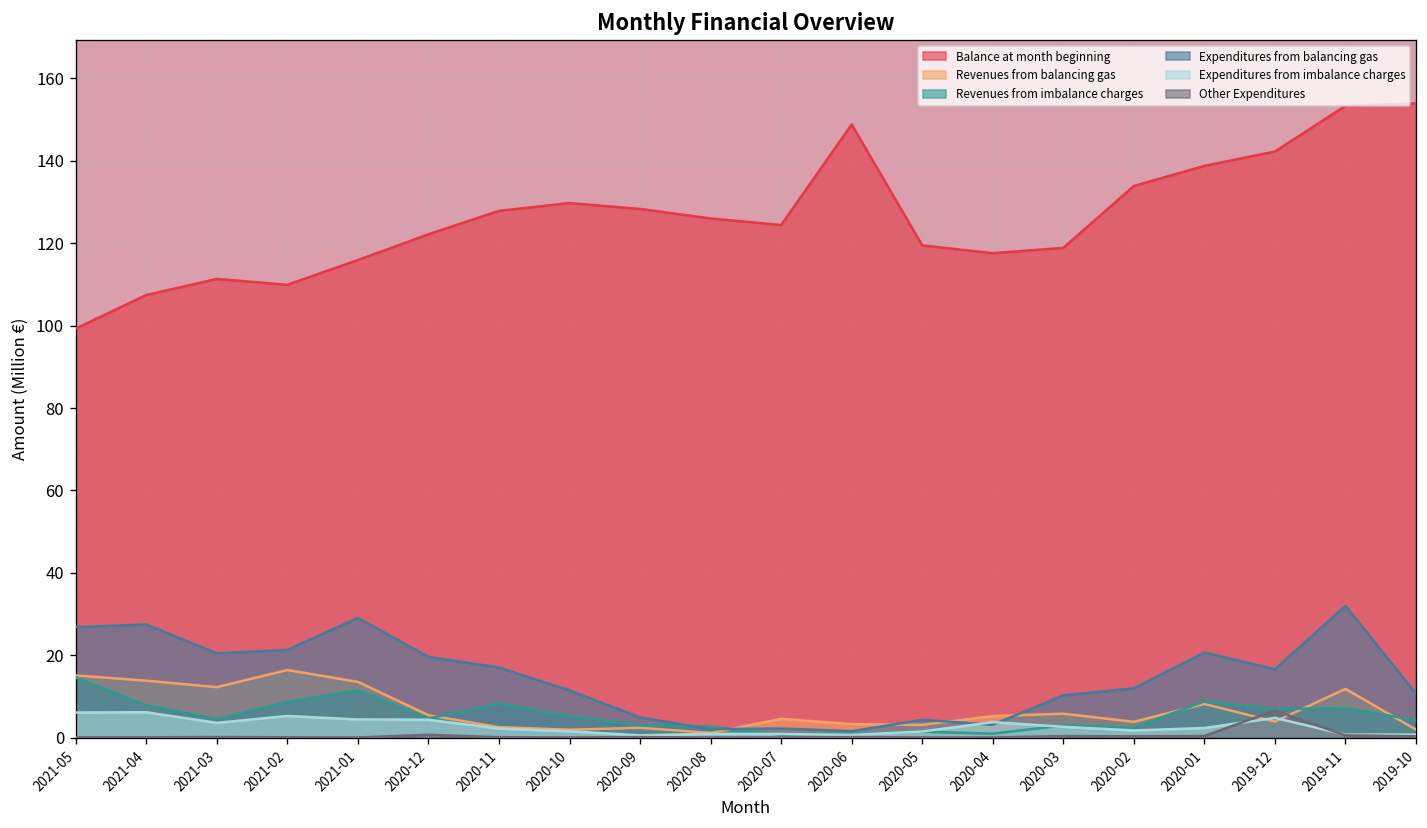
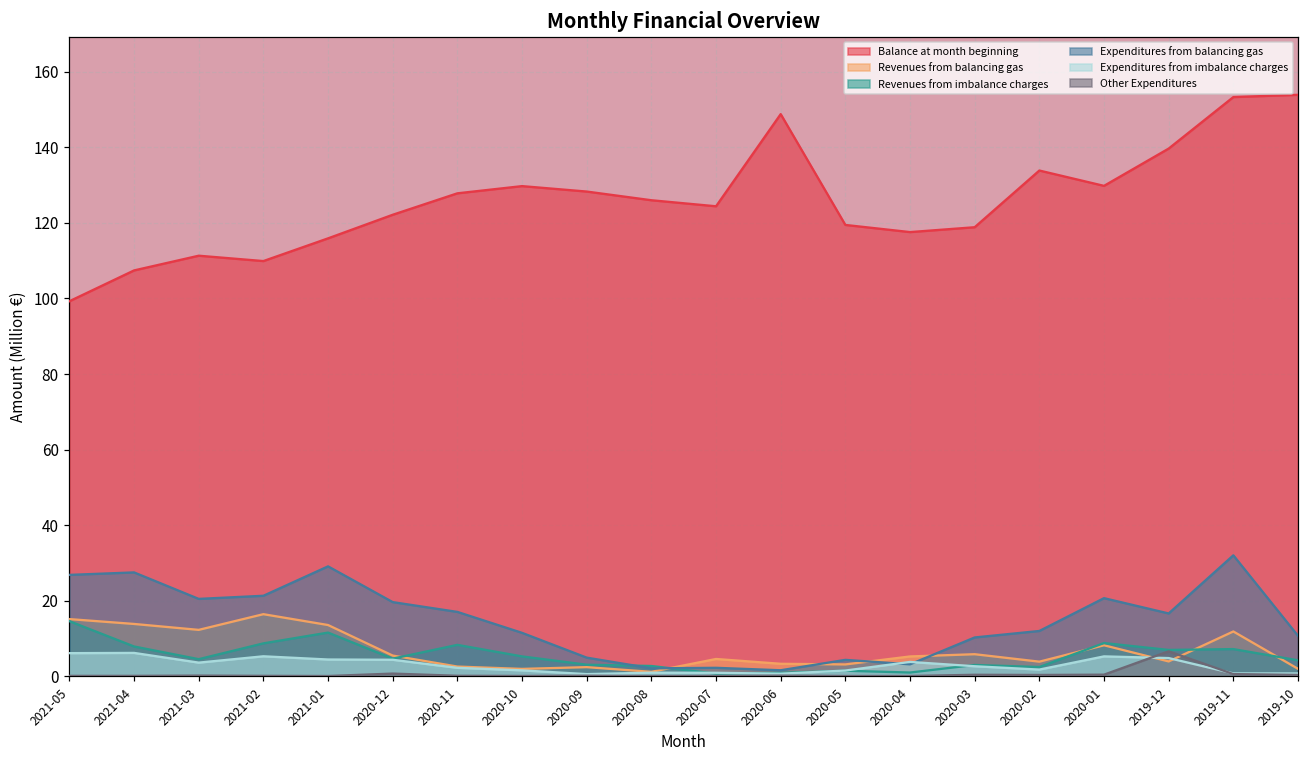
Balance at month beginning, 2020-01: 139 -> 130
Expenditures from imbalance charges, 2020-01: 2 -> 5
Balance at month beginning, 2019-12: 142 -> 140
